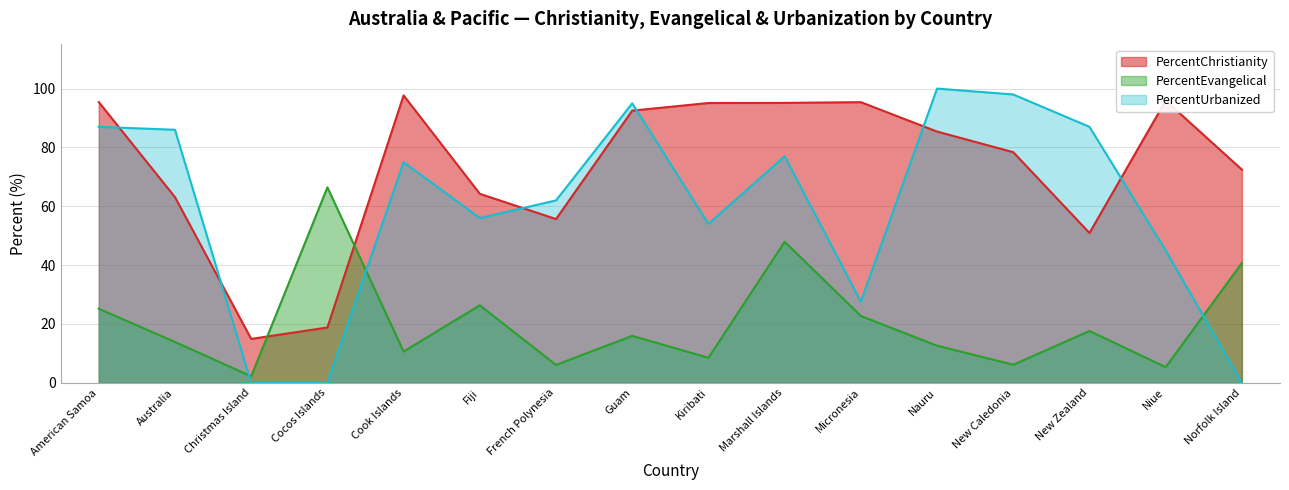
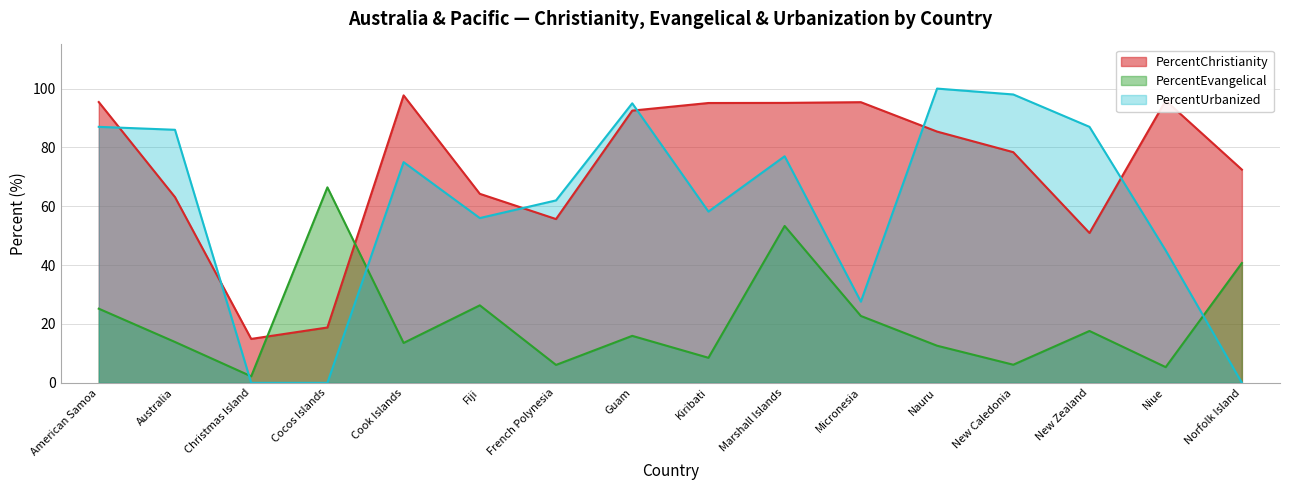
PercentEvangelical, Cook Islands: 11 -> 14
PercentUrbanized, Kiribati: 54 -> 58
PercentEvangelical, Marshall Islands: 48 -> 53
